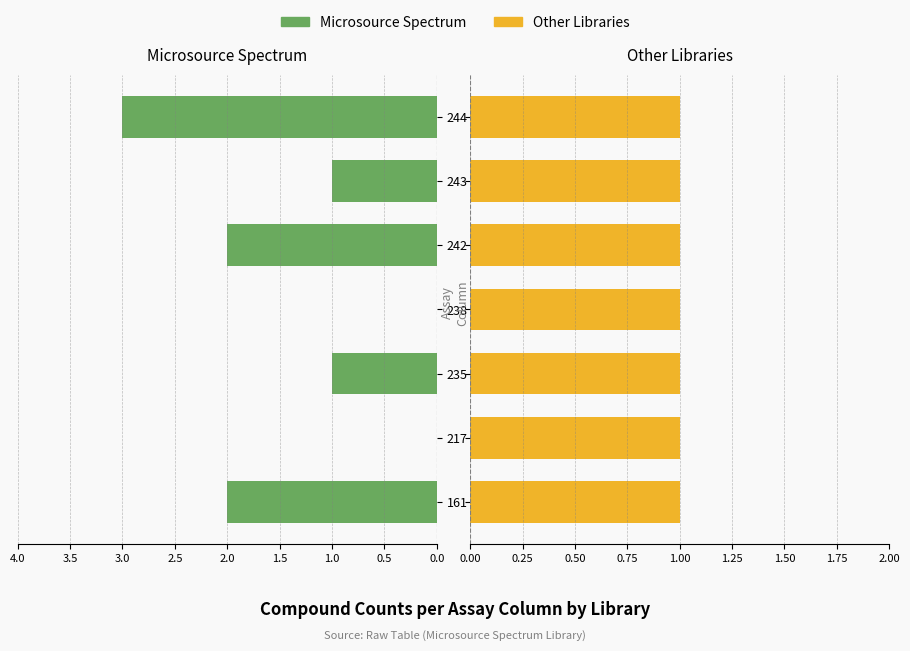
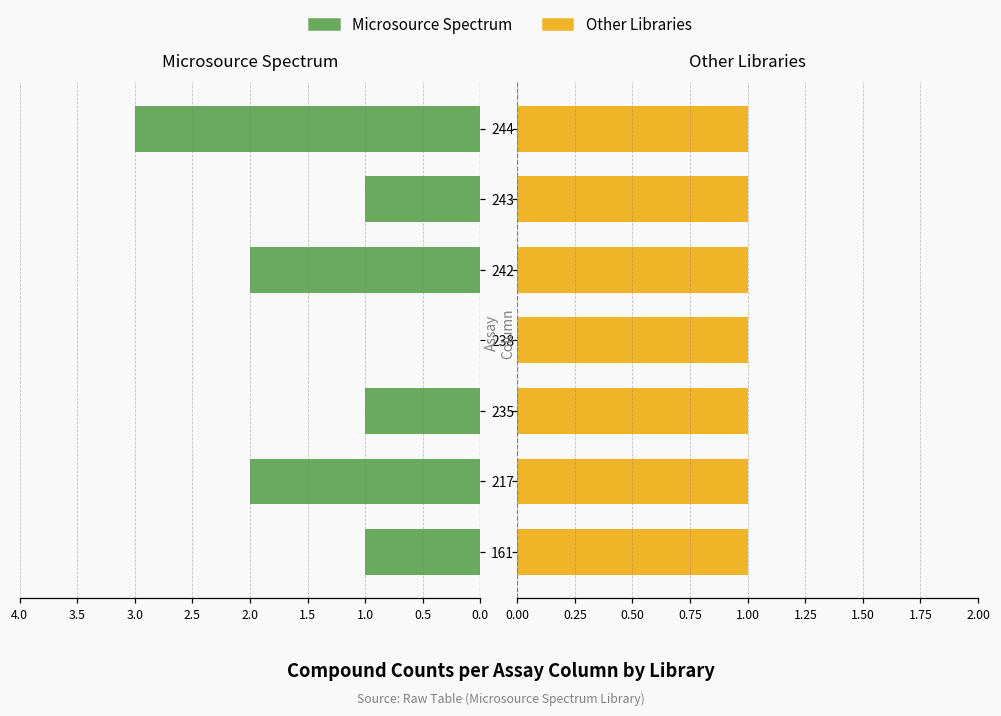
Microsource Spectrum, 217: 0 -> 2
Microsource Spectrum, 161: 2 -> 1
